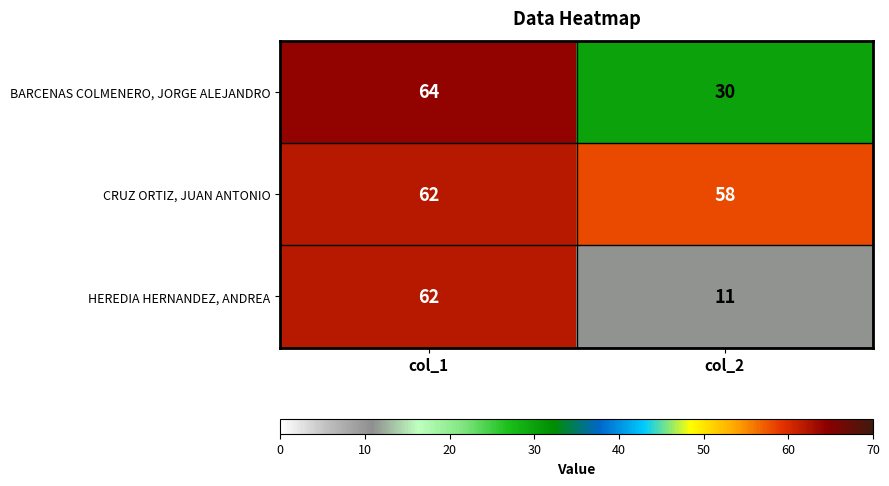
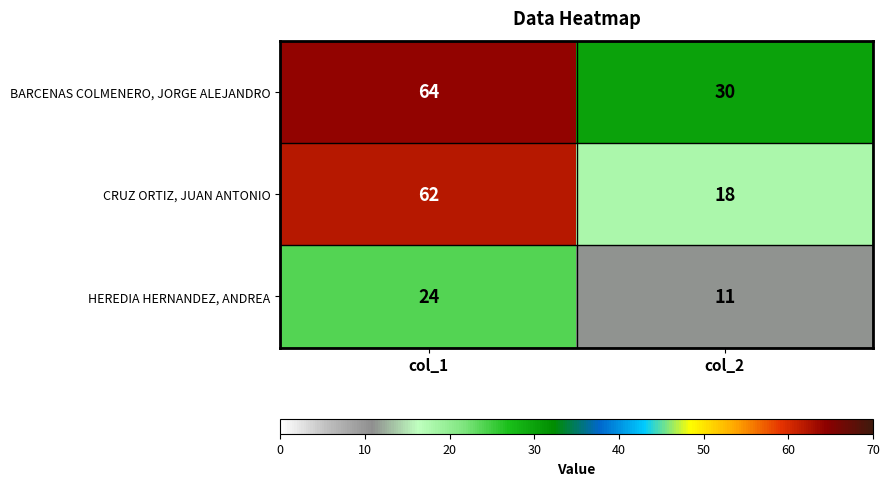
CRUZ ORTIZ, JUAN ANTONIO, col_2: 58 -> 18
HEREDIA HERNANDEZ, ANDREA, col_1: 62 -> 24
